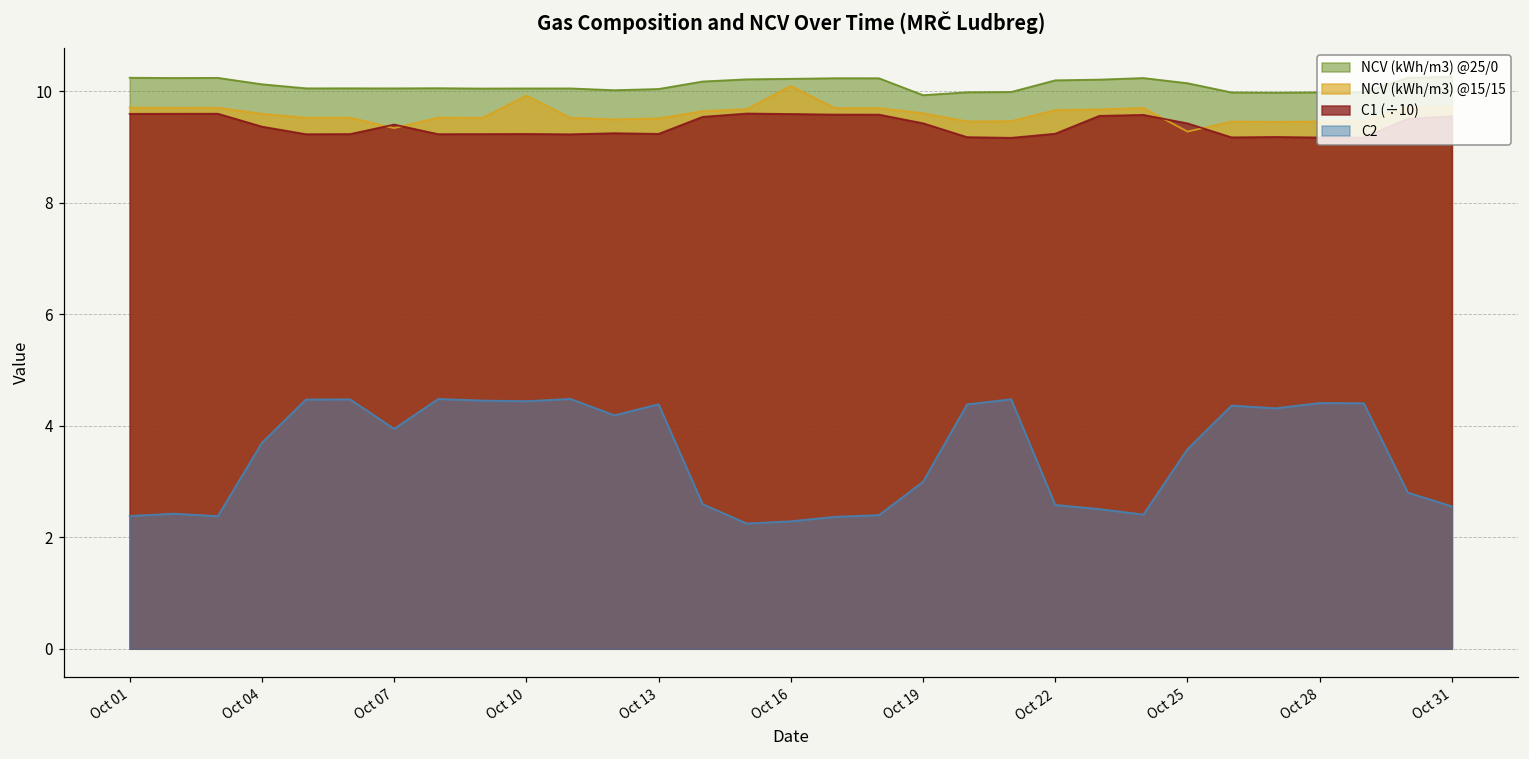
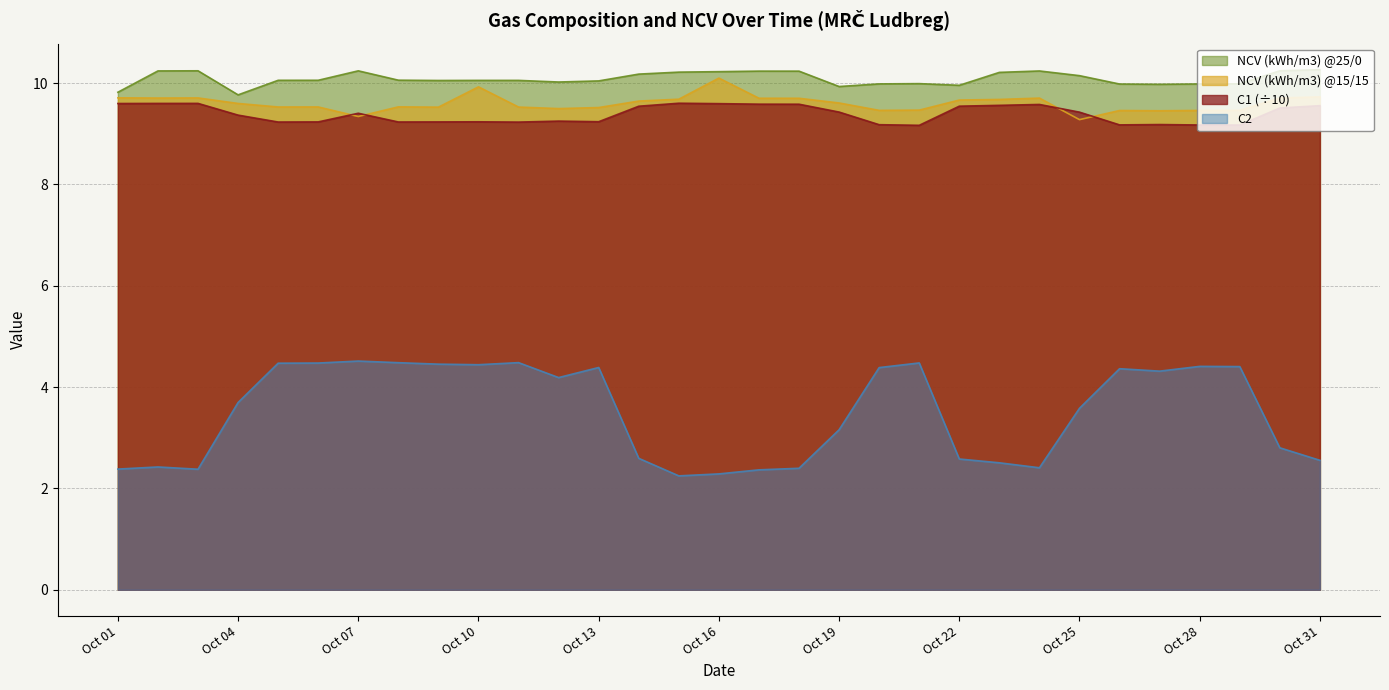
NCV (kWh/m3) @25/0, Oct 01: 10.2 -> 9.8
NCV (kWh/m3) @25/0, Oct 04: 10.1 -> 9.8
NCV (kWh/m3) @25/0, Oct 07: 10.1 -> 10.2
C2, Oct 07: 3.9 -> 4.5
C2, Oct 19: 3.0 -> 3.2
NCV (kWh/m3) @25/0, Oct 22: 10.2 -> 10.0
C1 (÷10), Oct 22: 9.2 -> 9.5
